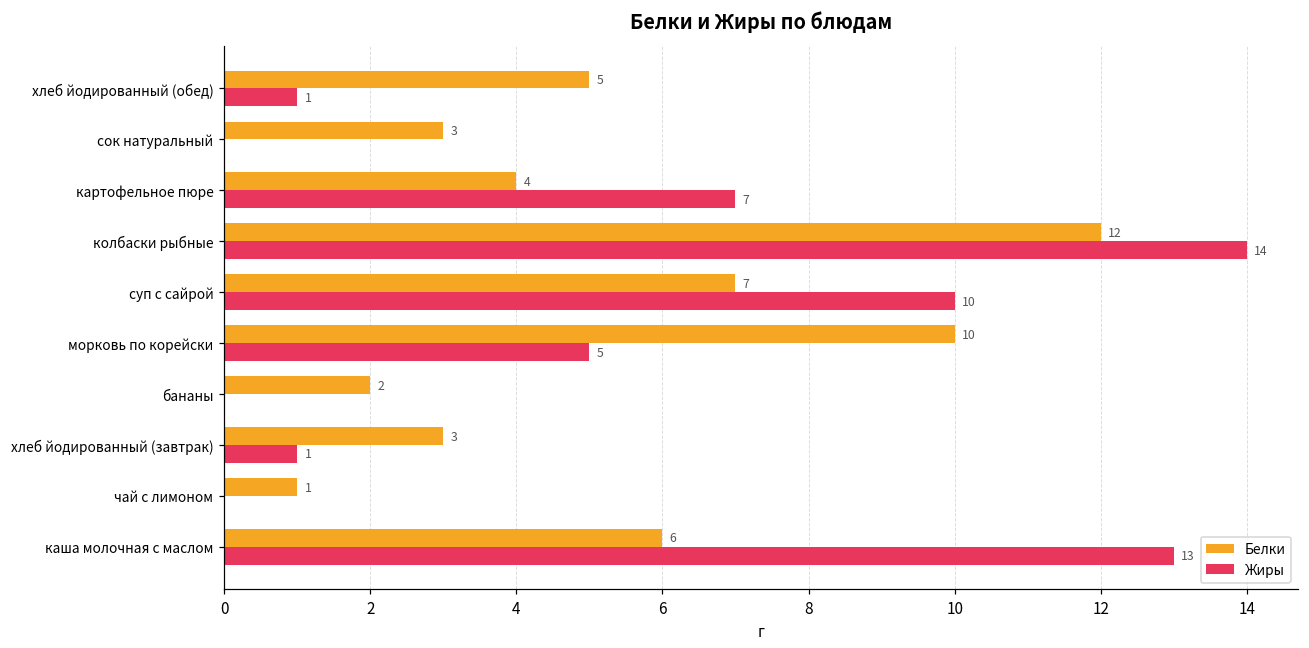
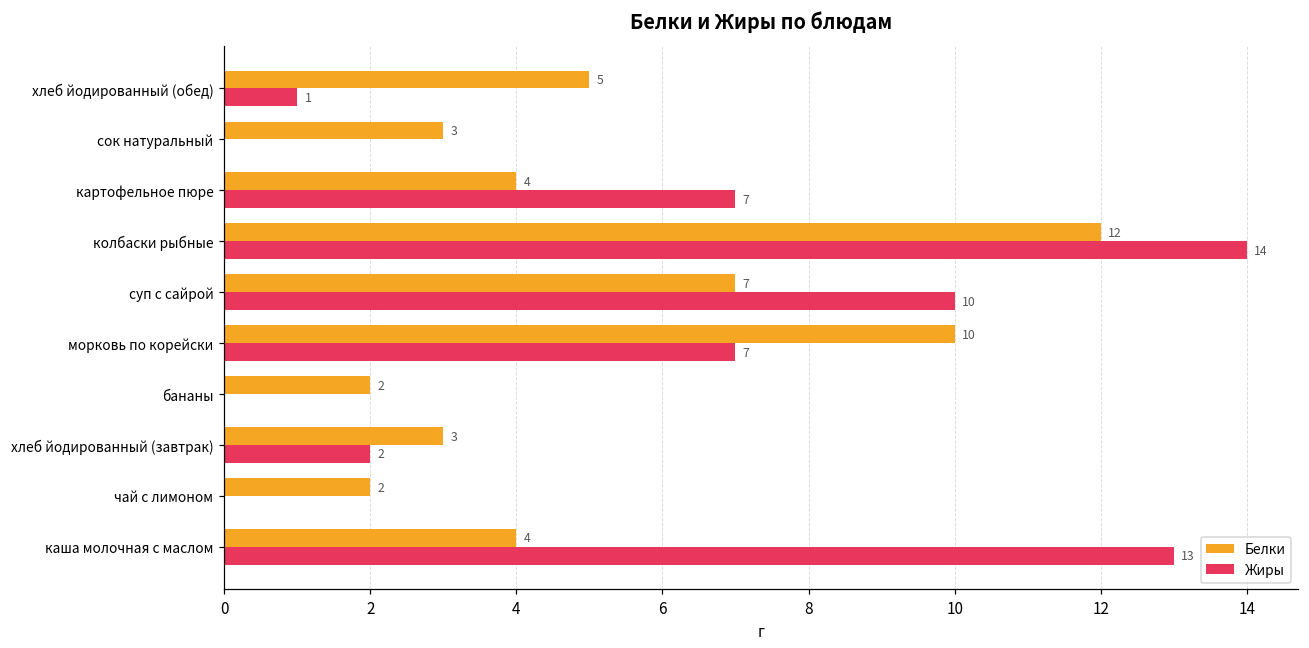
Жиры, морковь по корейски: 5 -> 7
Жиры, хлеб йодированный (завтрак): 1 -> 2
Белки, чай с лимоном: 1 -> 2
Белки, каша молочная с маслом: 6 -> 4
